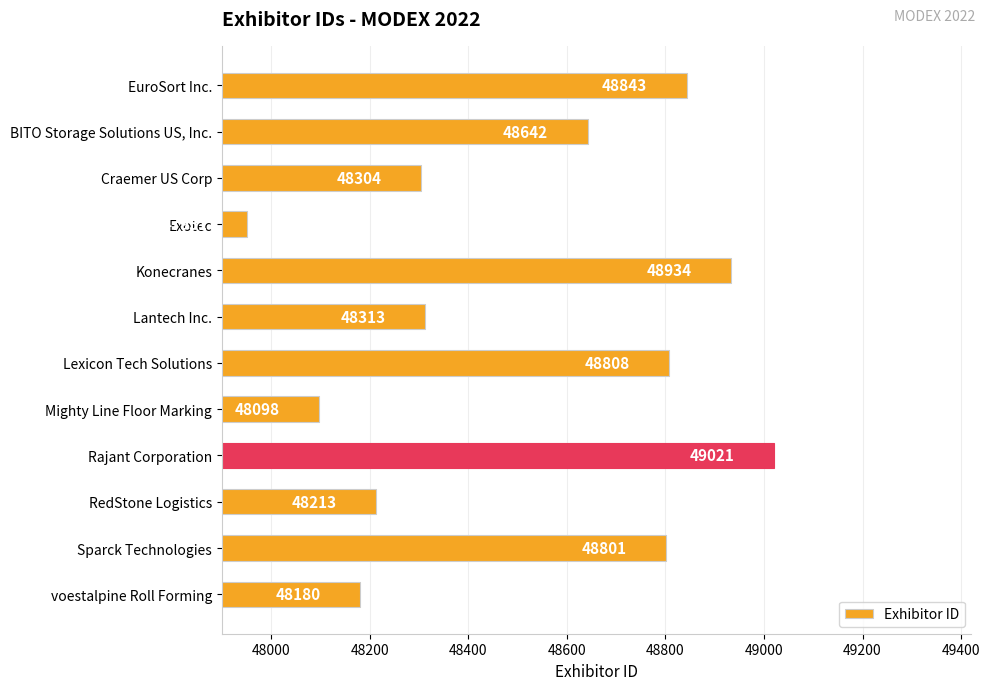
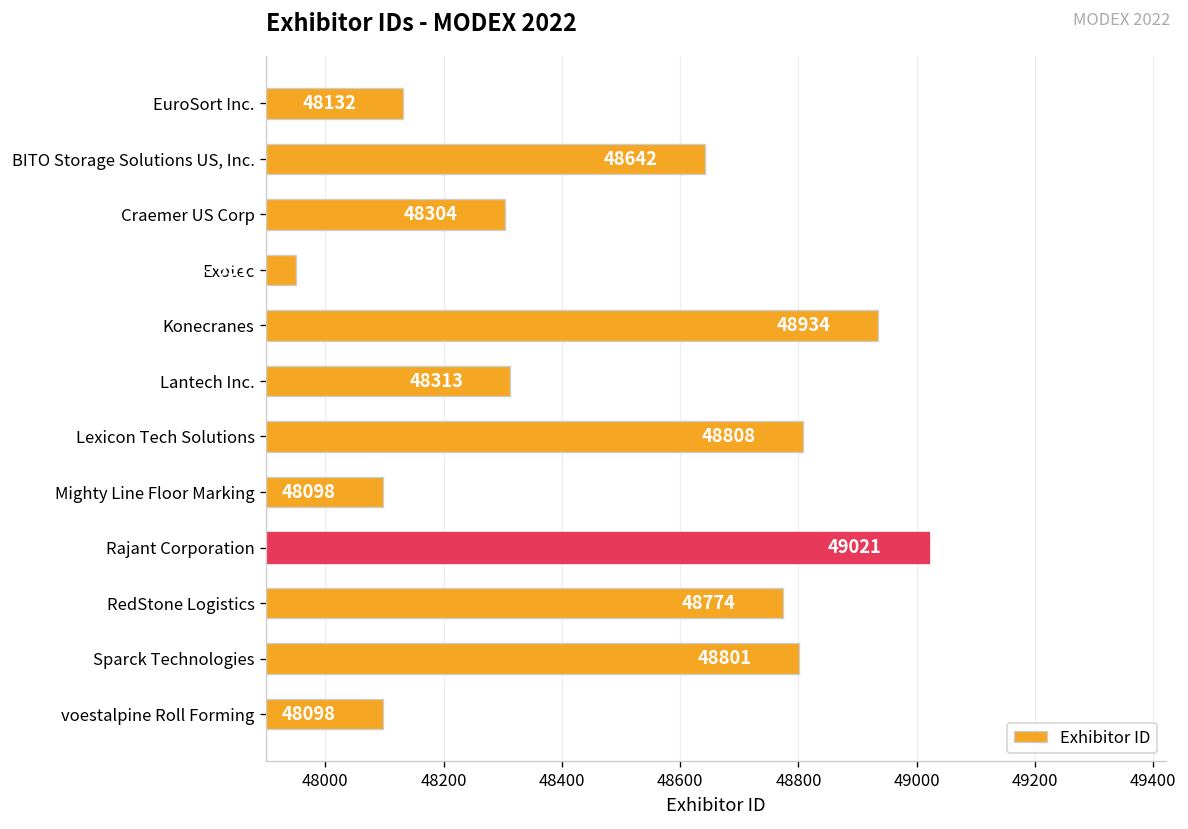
EuroSort Inc.: 48843 -> 48132
RedStone Logistics: 48213 -> 48774
voestalpine Roll Forming: 48180 -> 48098
